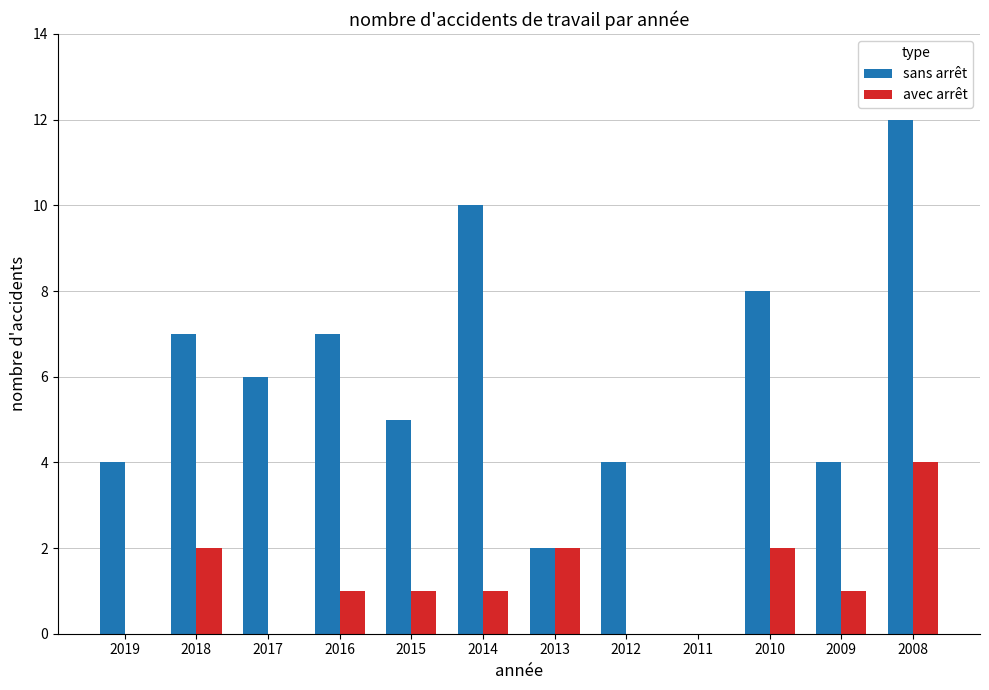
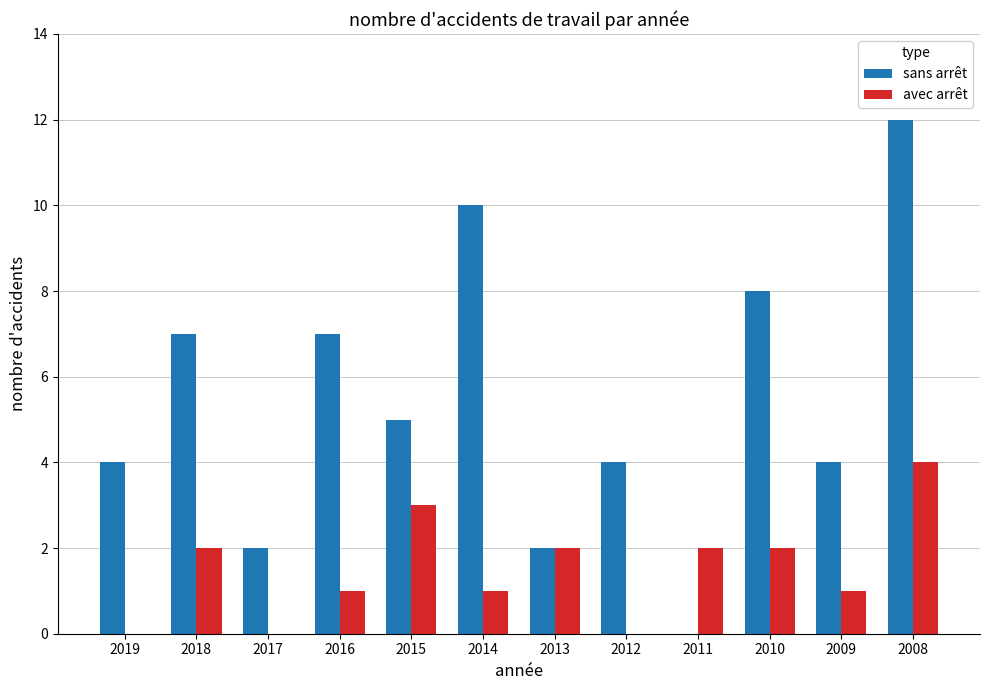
sans arrêt, 2017: 6 -> 2
avec arrêt, 2015: 1 -> 3
avec arrêt, 2011: 0 -> 2
